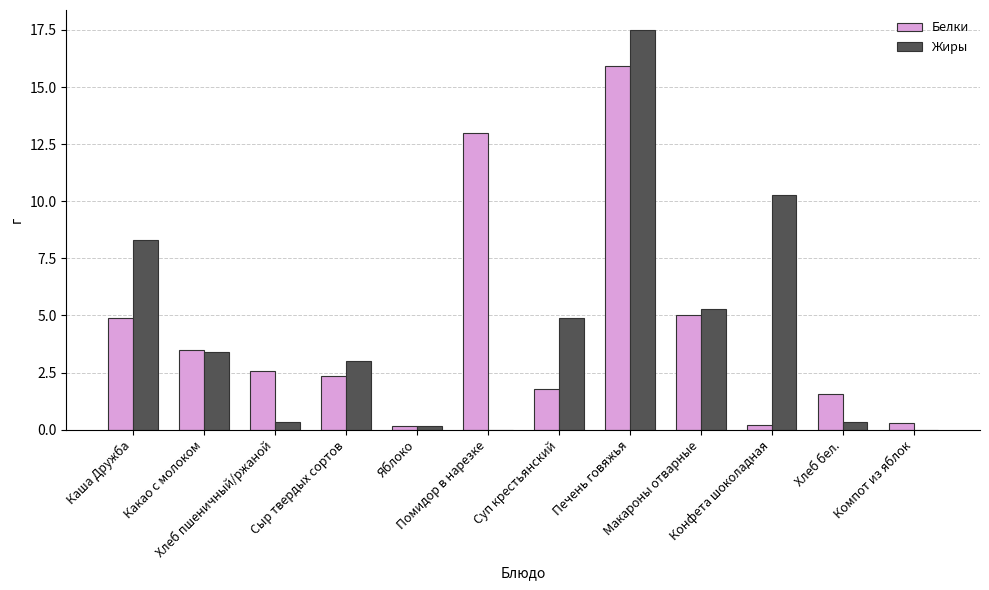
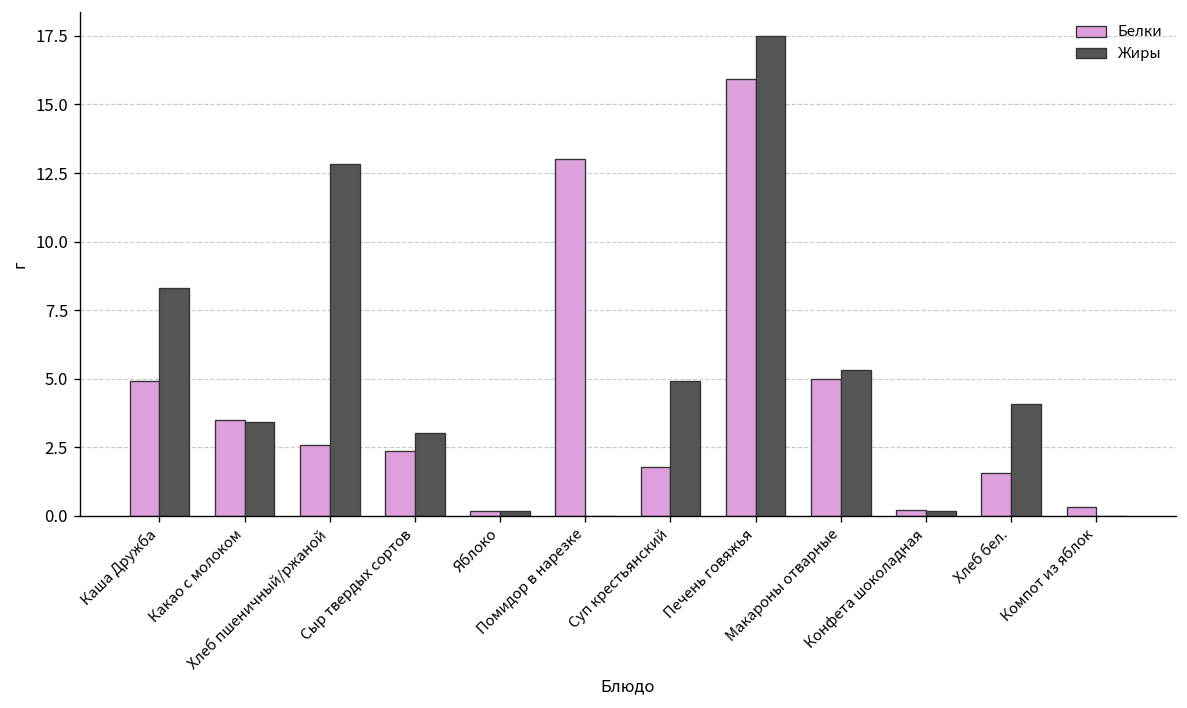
Жиры, Хлеб пшеничный/ржаной: 0.3 -> 12.8
Жиры, Конфета шоколадная: 10.3 -> 0.2
Жиры, Хлеб бел.: 0.3 -> 4.1
